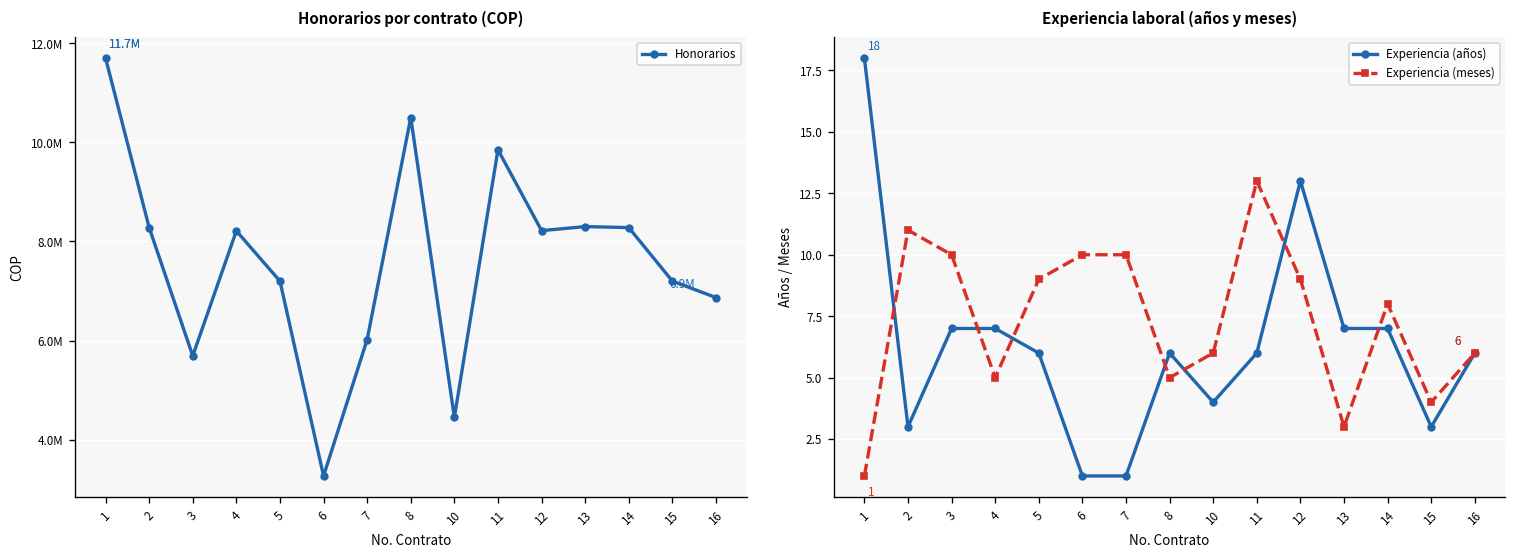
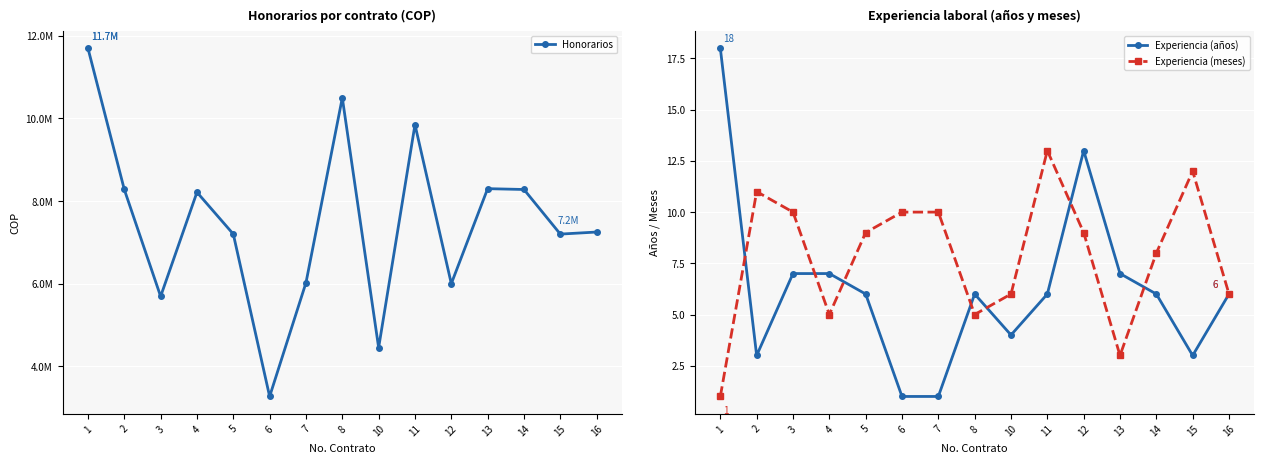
Honorarios por contrato (COP), 12: 8200000 -> 6000000
Honorarios por contrato (COP), 16: 6.9M -> 7.2M
Experiencia laboral (años y meses), Experiencia (años), 14: 7 -> 6
Experiencia laboral (años y meses), Experiencia (meses), 15: 4 -> 12
